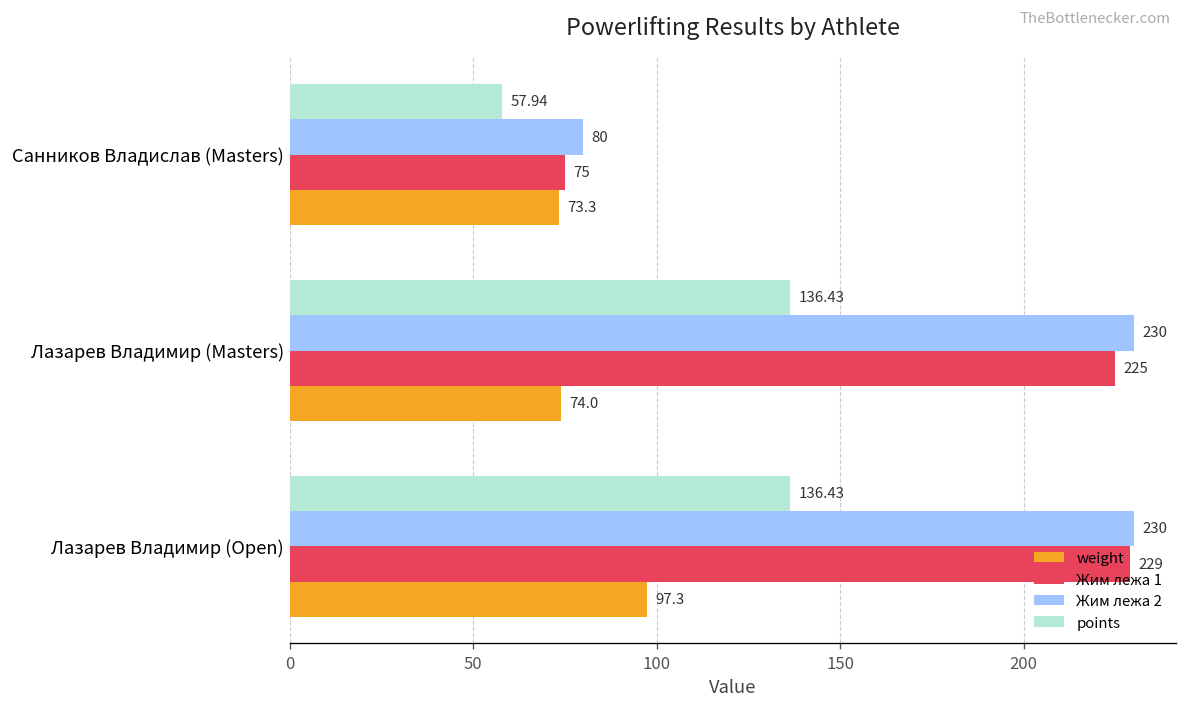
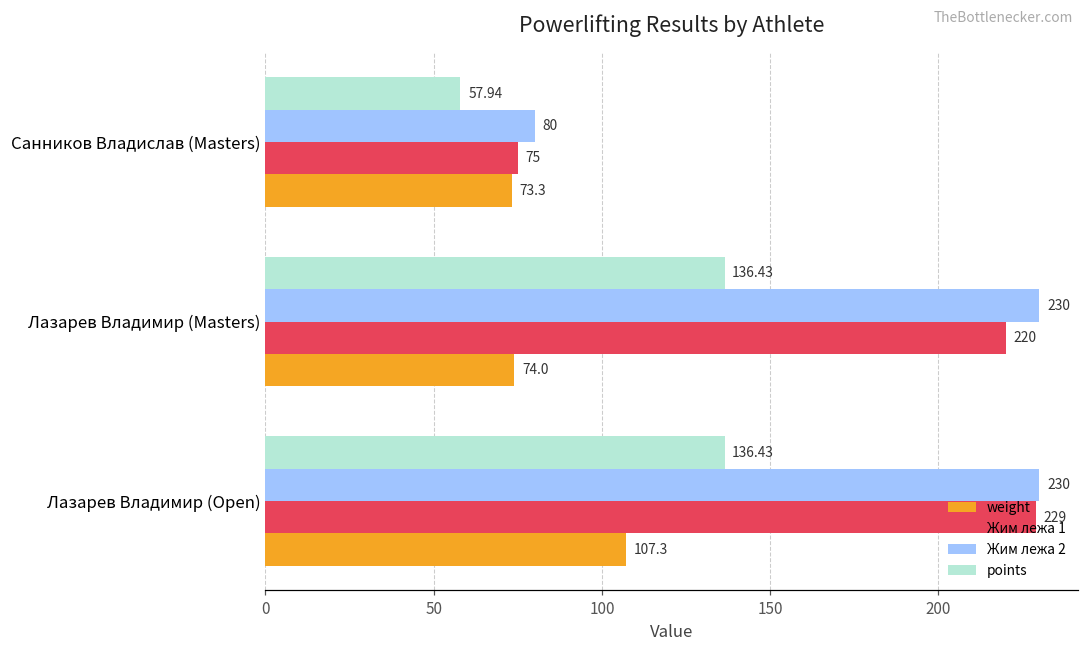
Жим лежа 1, Лазарев Владимир (Masters): 225 -> 220
weight, Лазарев Владимир (Open): 97.3 -> 107.3
